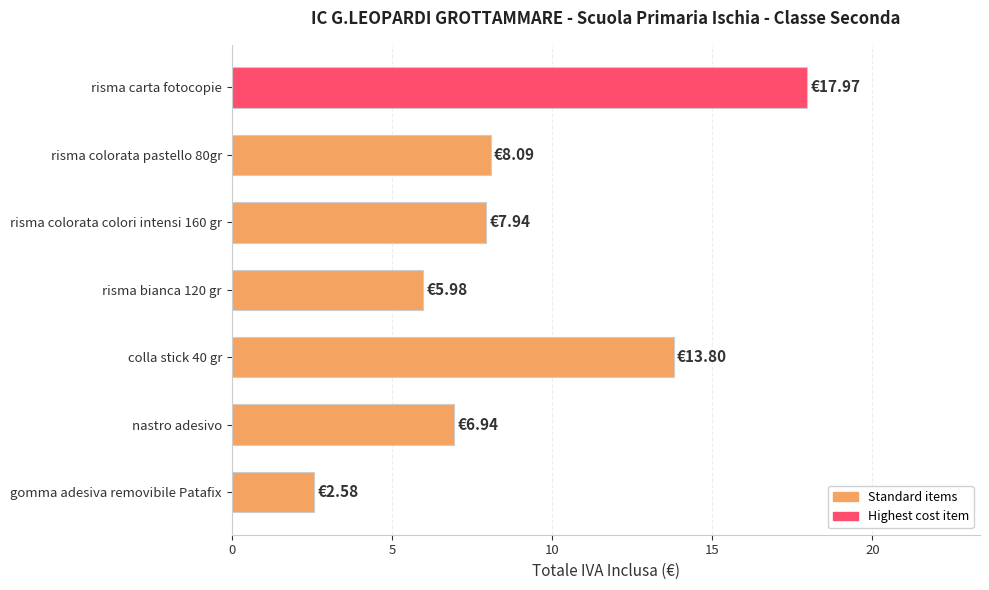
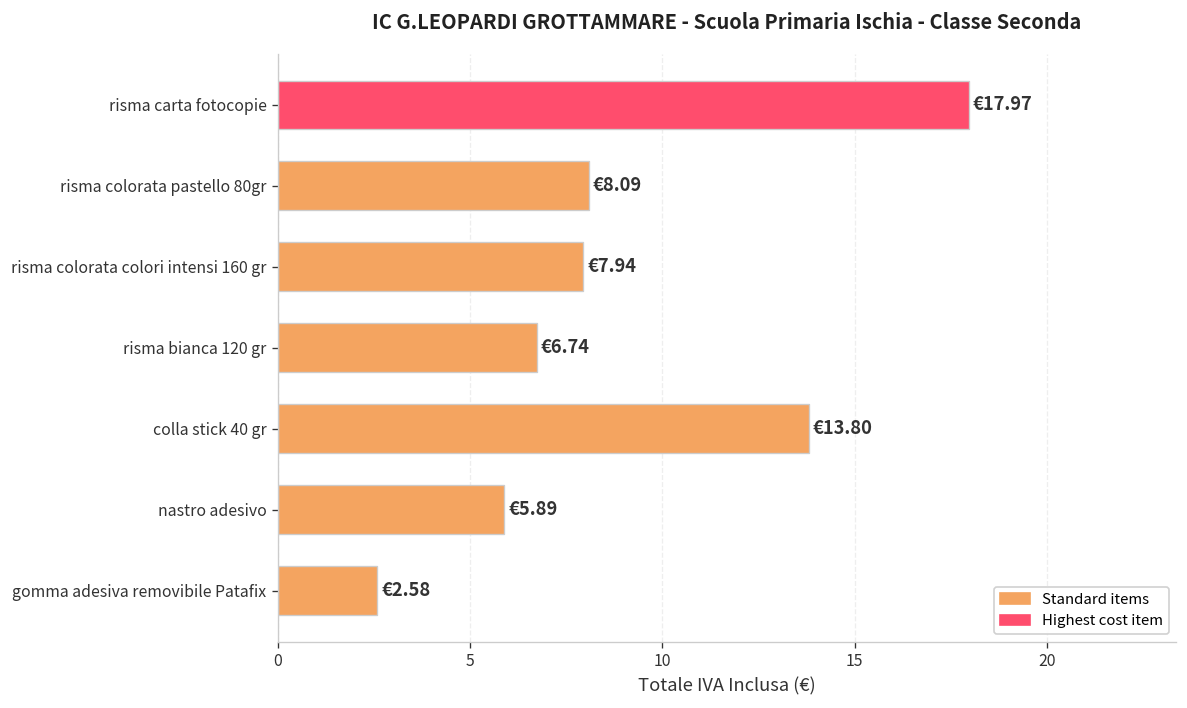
risma bianca 120 gr: €5.98 -> €6.74
nastro adesivo: €6.94 -> €5.89
